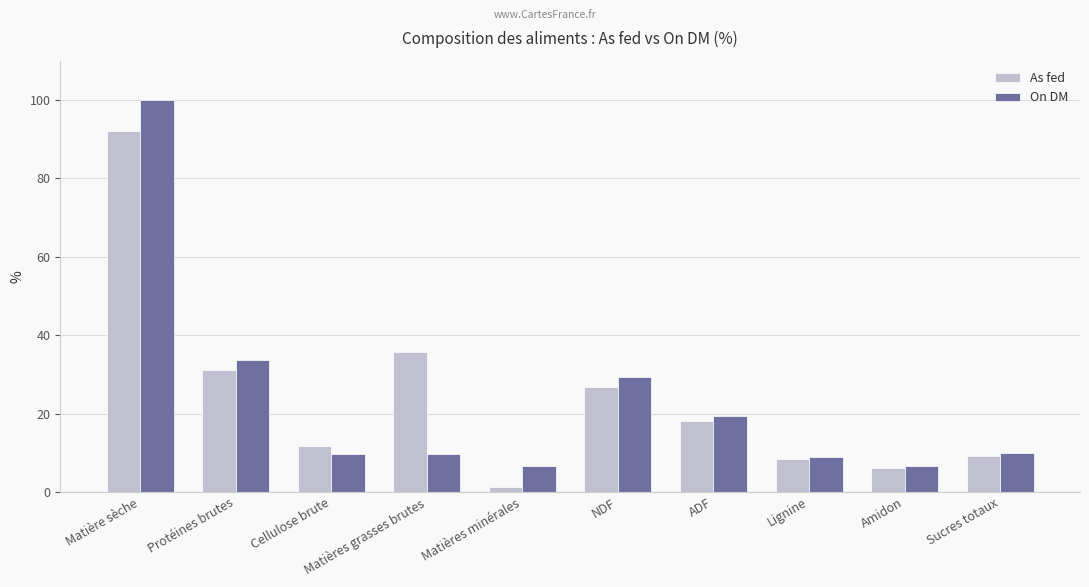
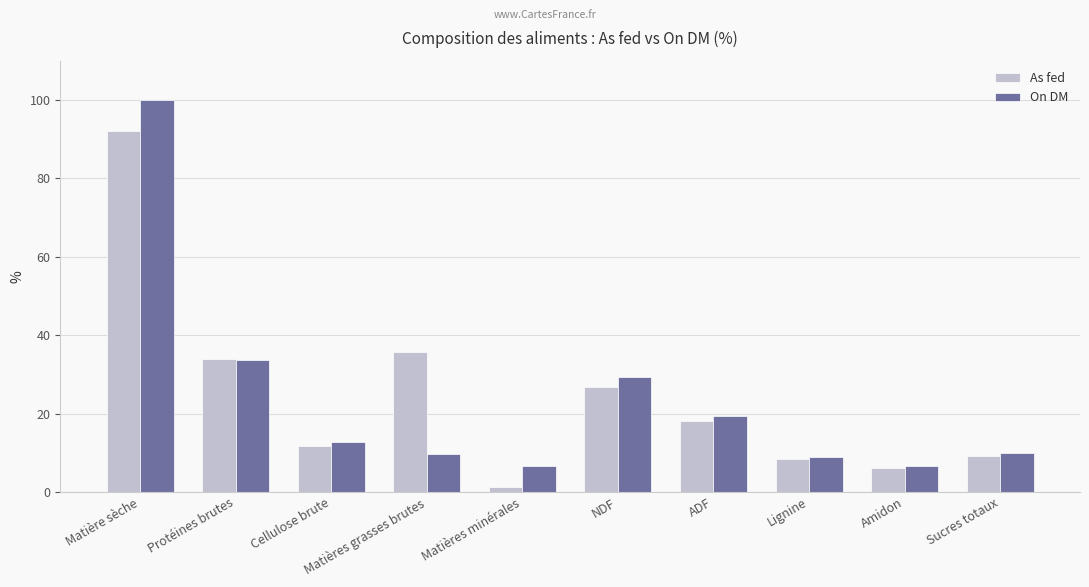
As fed, Protéines brutes: 31 -> 34
On DM, Cellulose brute: 10 -> 13
